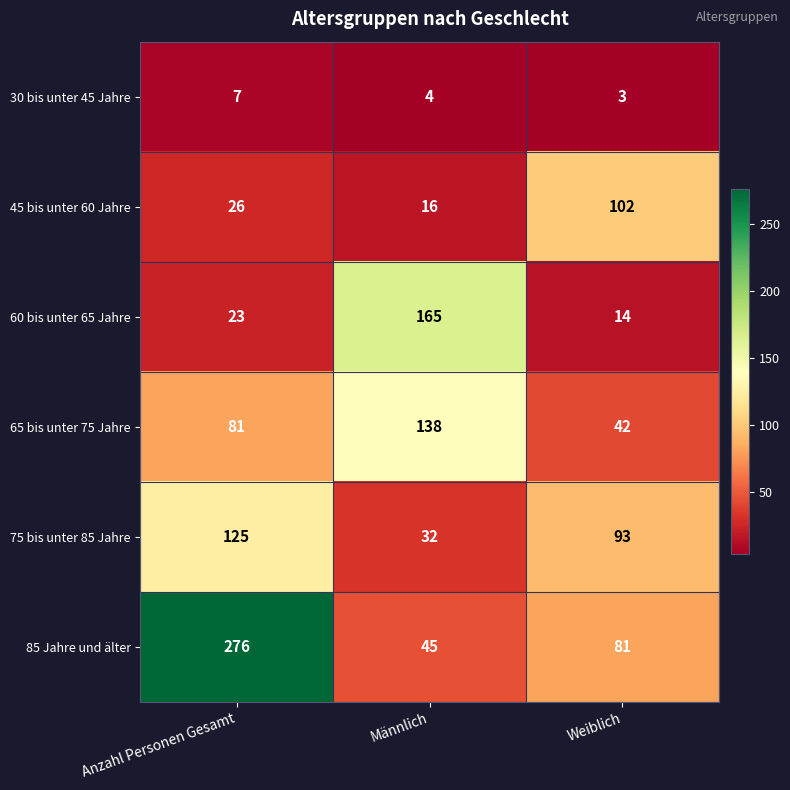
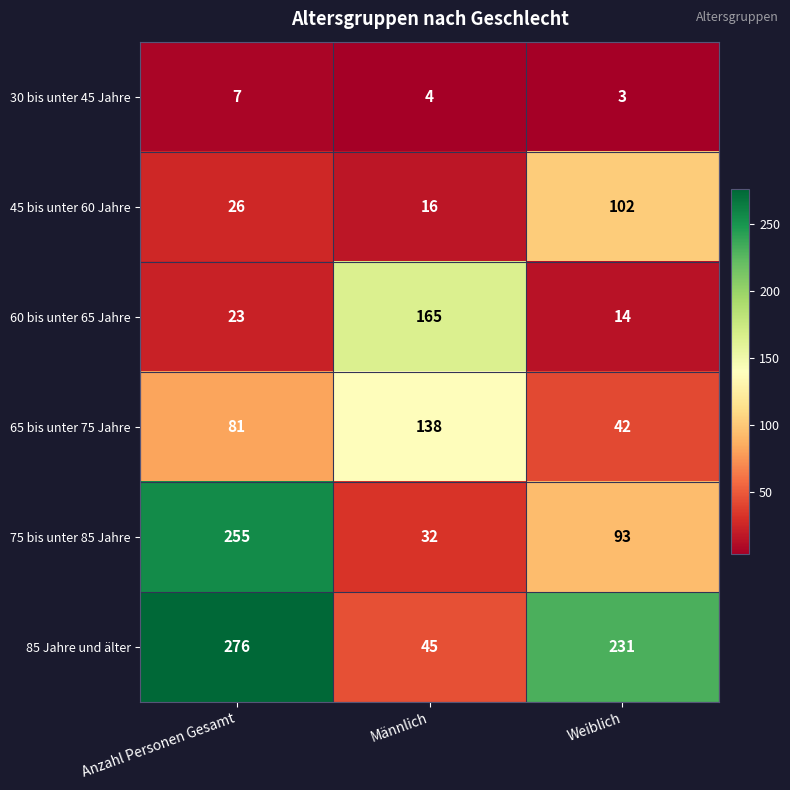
75 bis unter 85 Jahre, Anzahl Personen Gesamt: 125 -> 255
85 Jahre und älter, Weiblich: 81 -> 231
